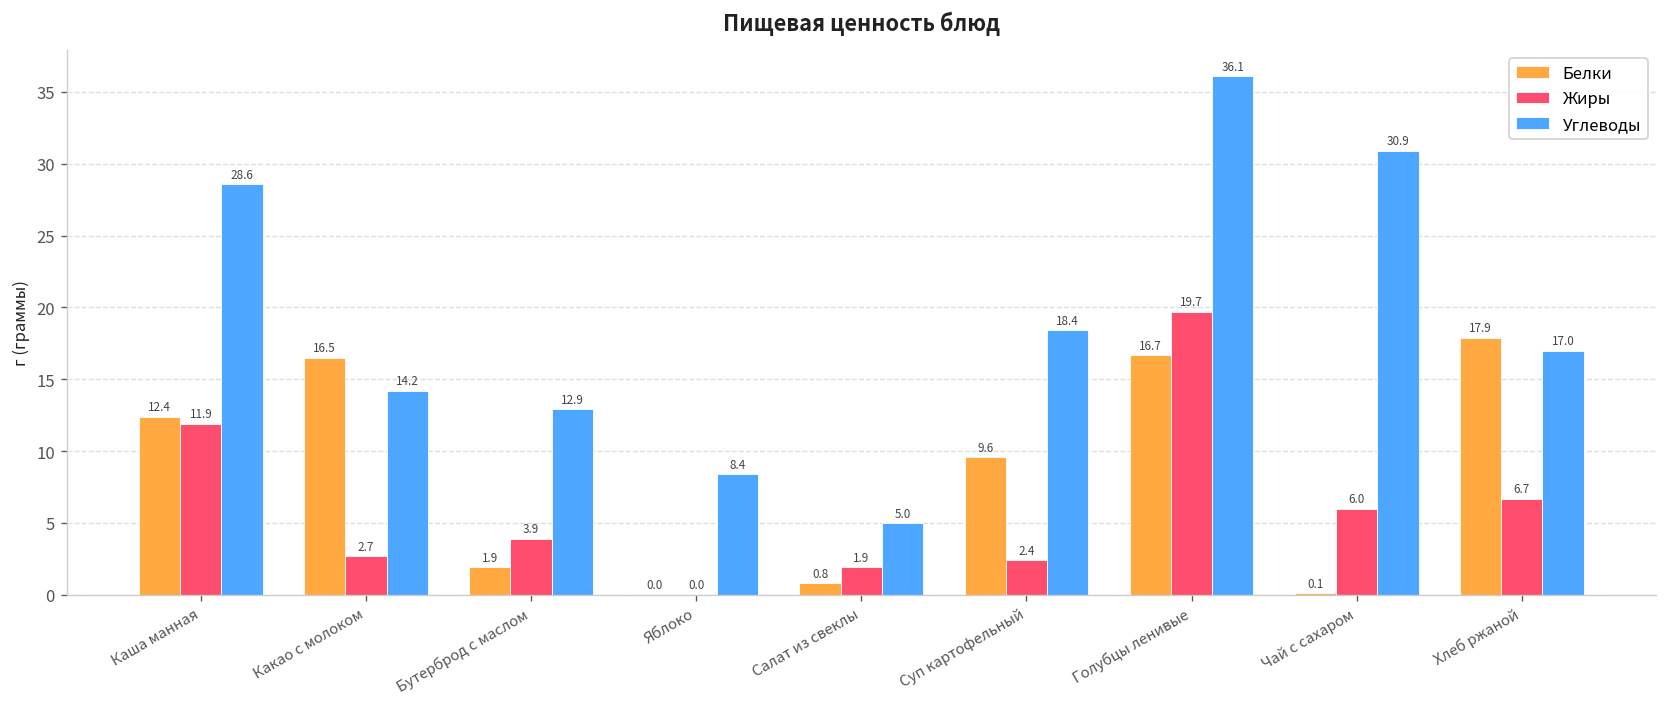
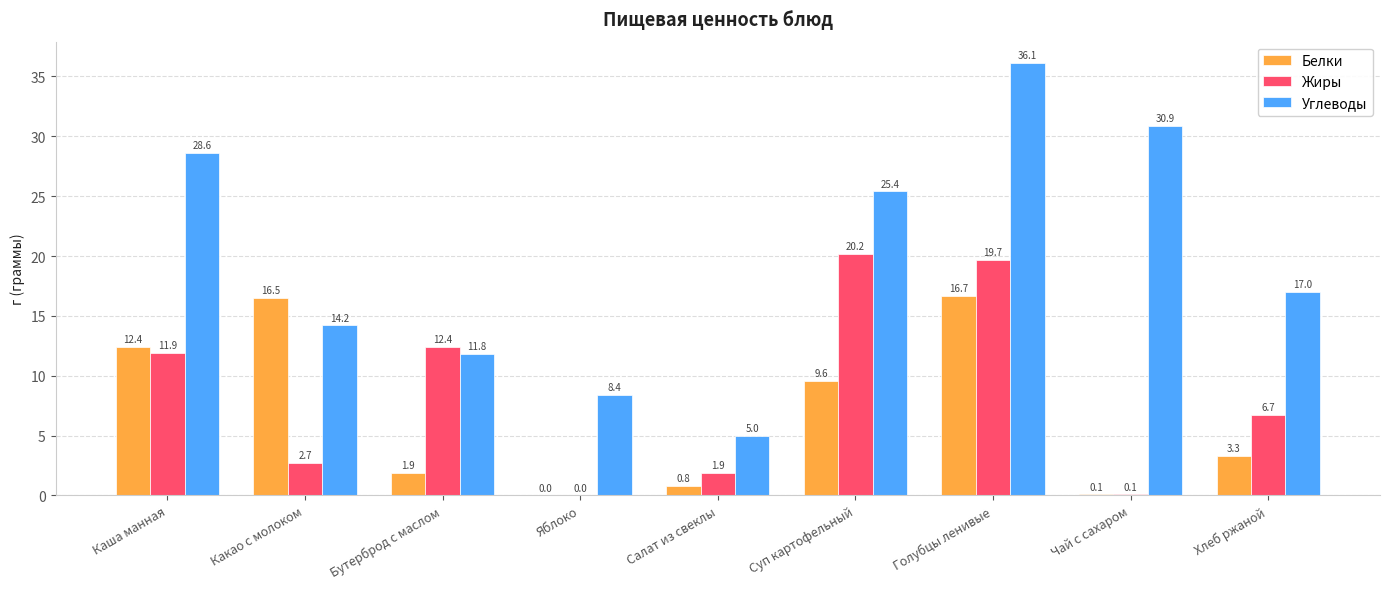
Жиры, Бутерброд с маслом: 3.9 -> 12.4
Углеводы, Бутерброд с маслом: 12.9 -> 11.8
Жиры, Суп картофельный: 2.4 -> 20.2
Углеводы, Суп картофельный: 18.4 -> 25.4
Жиры, Чай с сахаром: 6.0 -> 0.1
Белки, Хлеб ржаной: 17.9 -> 3.3
